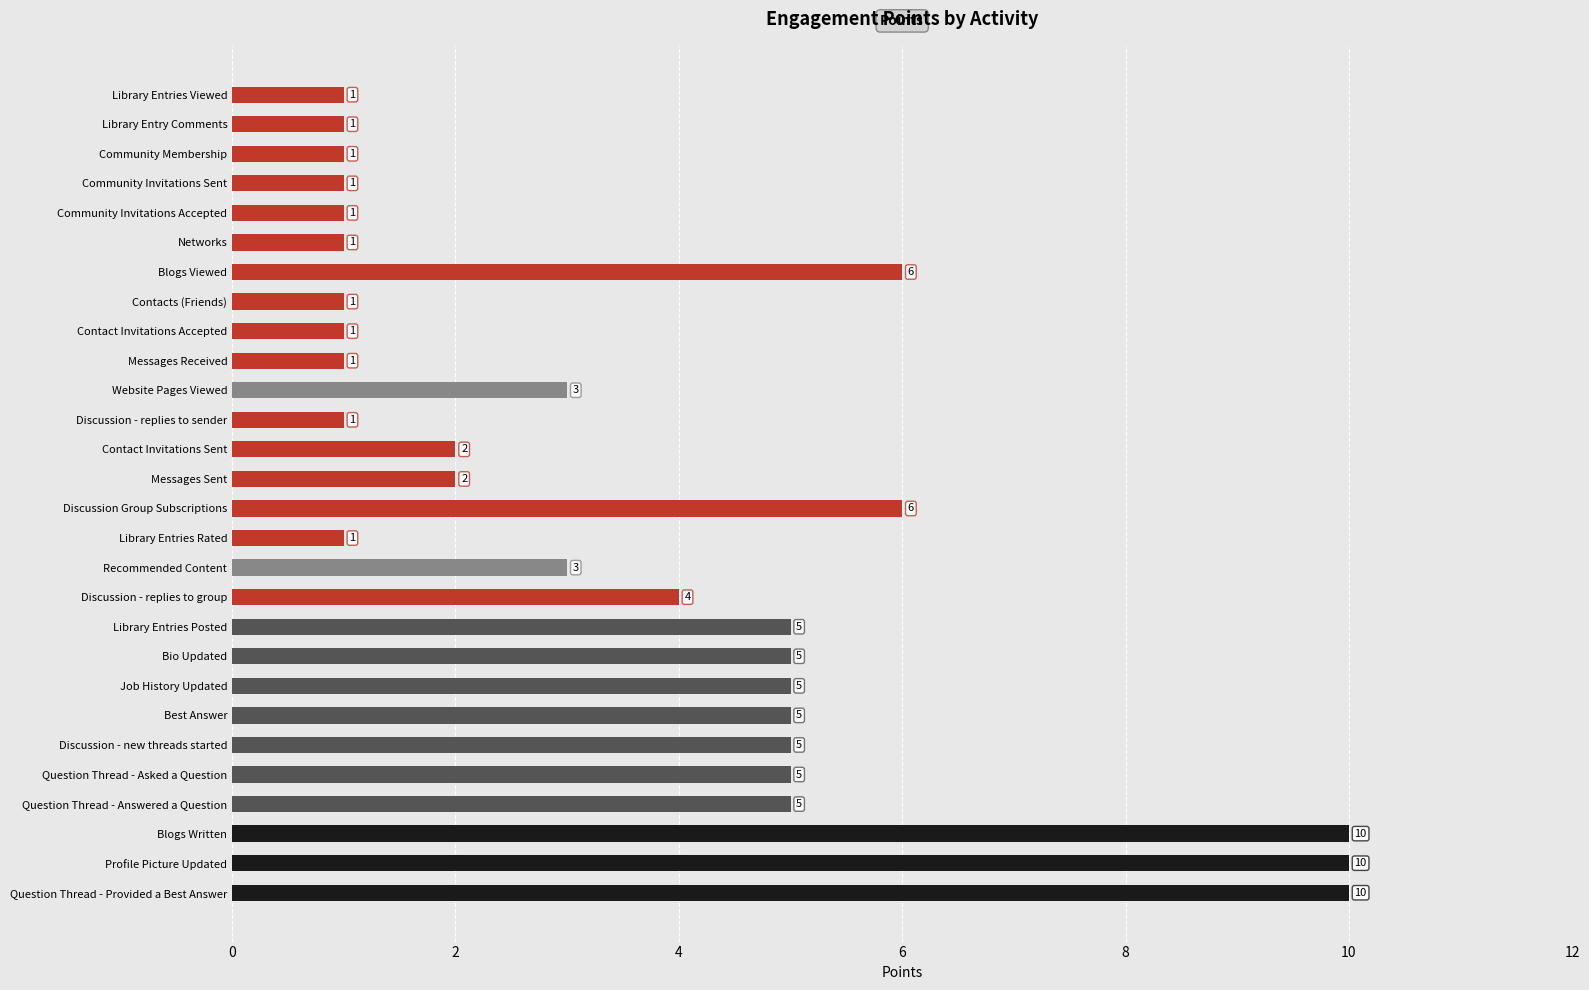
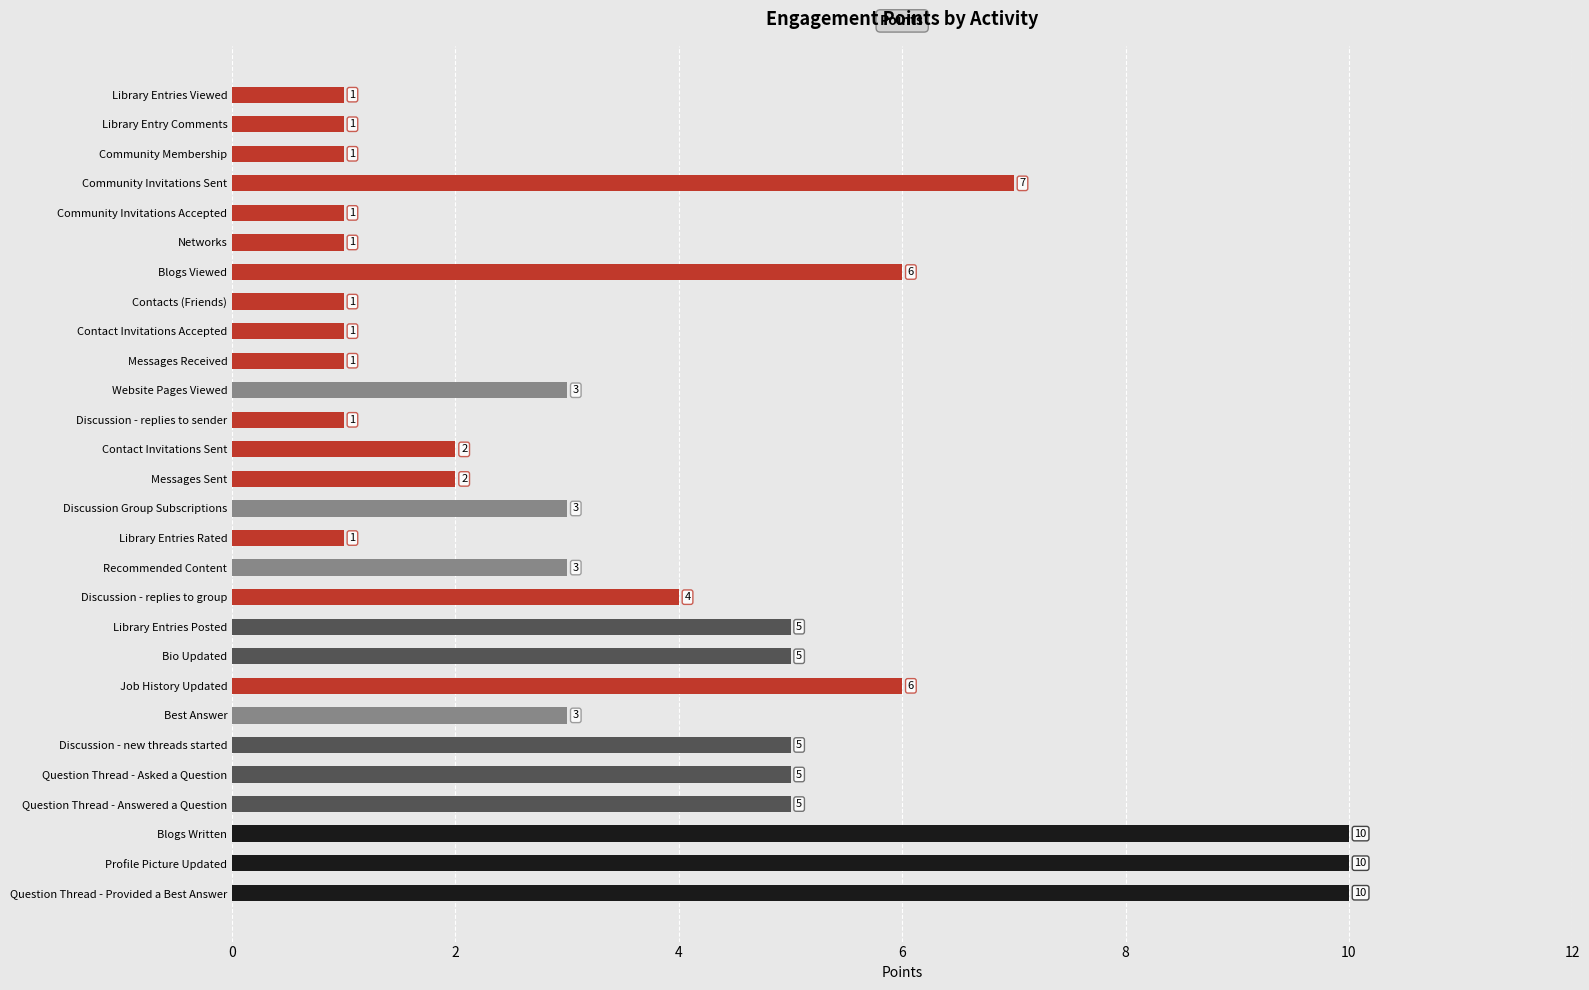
Community Invitations Sent: 1 -> 7
Discussion Group Subscriptions: 6 -> 3
Job History Updated: 5 -> 6
Best Answer: 5 -> 3
